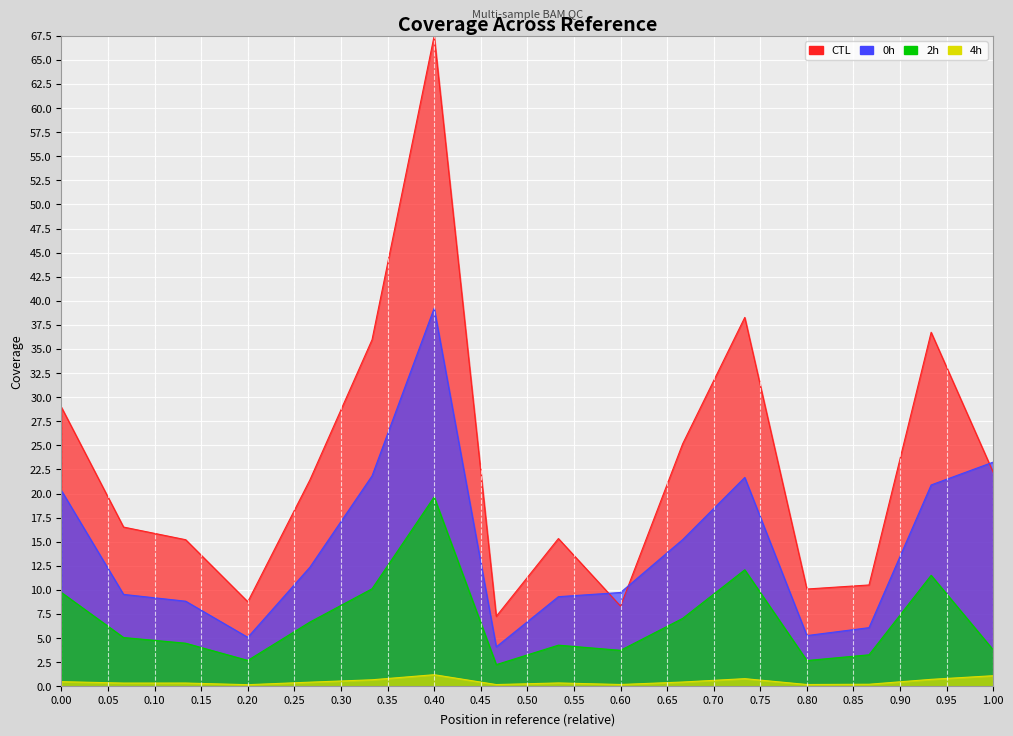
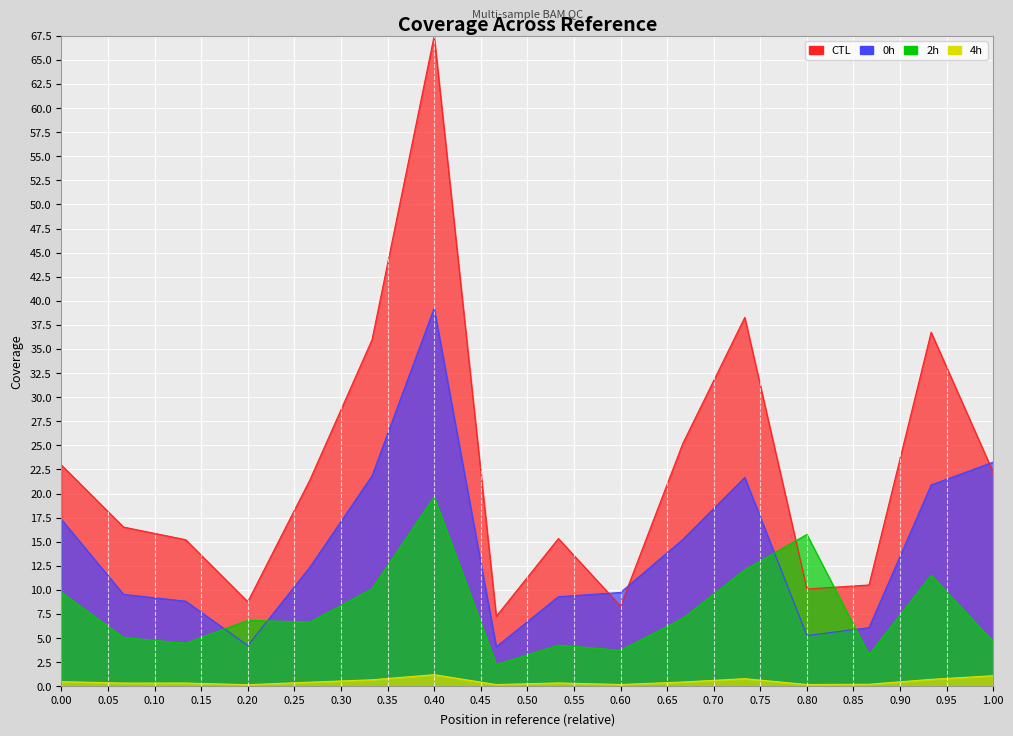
CTL, 0.00: 29 -> 23
0h, 0.00: 20 -> 17
0h, 0.20: 5 -> 4
2h, 0.20: 3 -> 7
2h, 0.80: 3 -> 16
2h, 1.00: 4 -> 5
